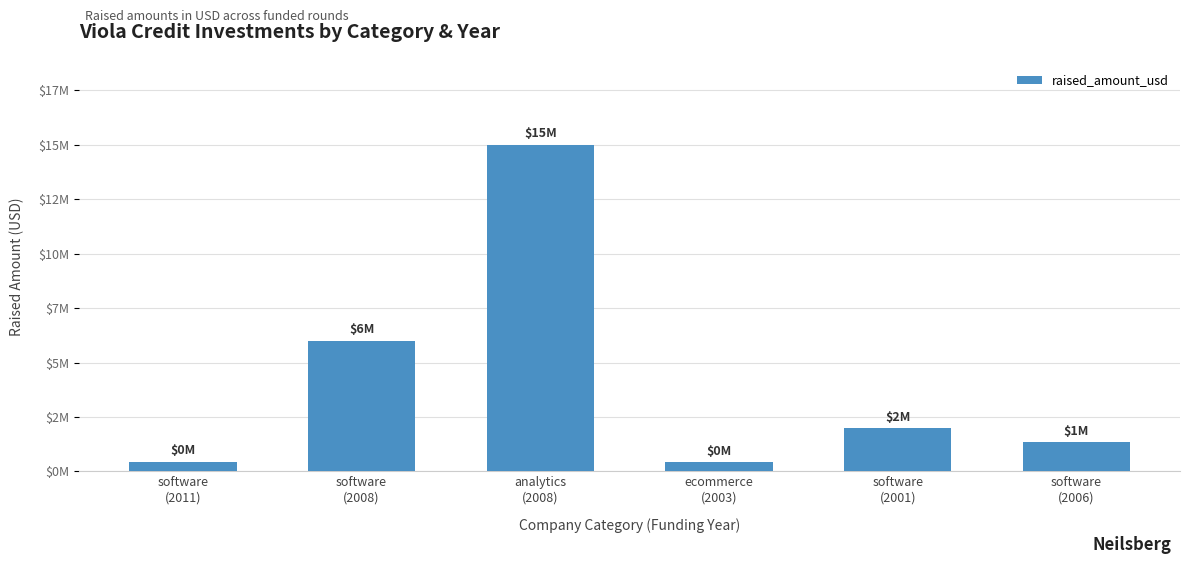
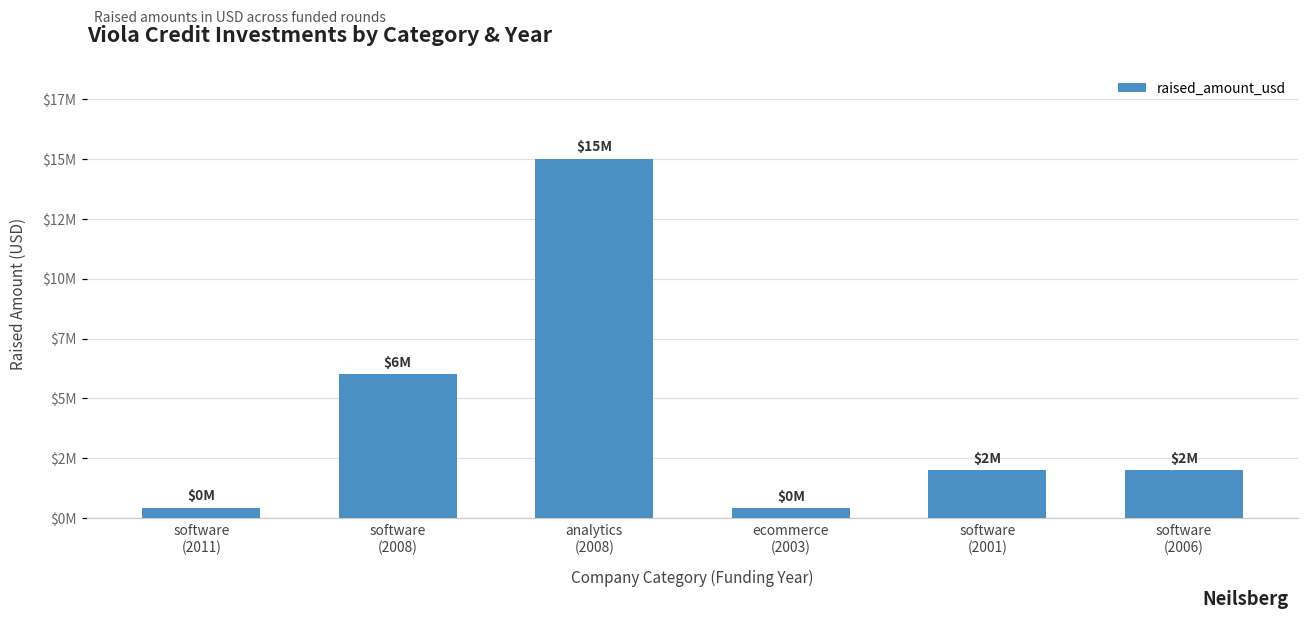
software (2006): $1M -> $2M
